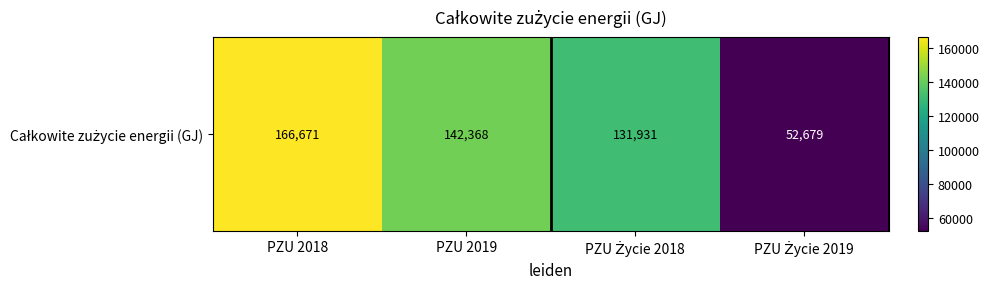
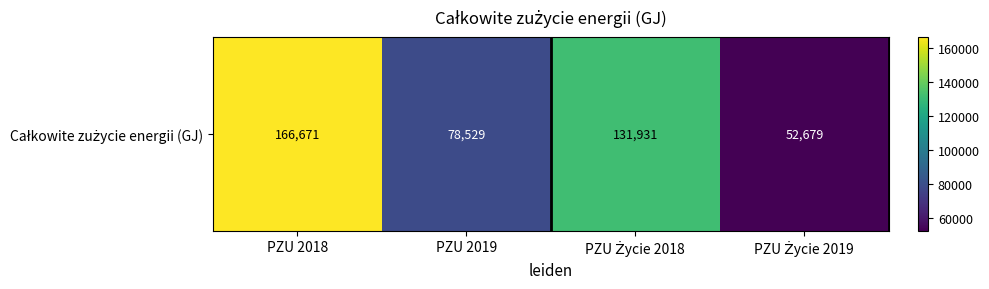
Całkowite zużycie energii (GJ), PZU 2019: 142,368 -> 78,529
